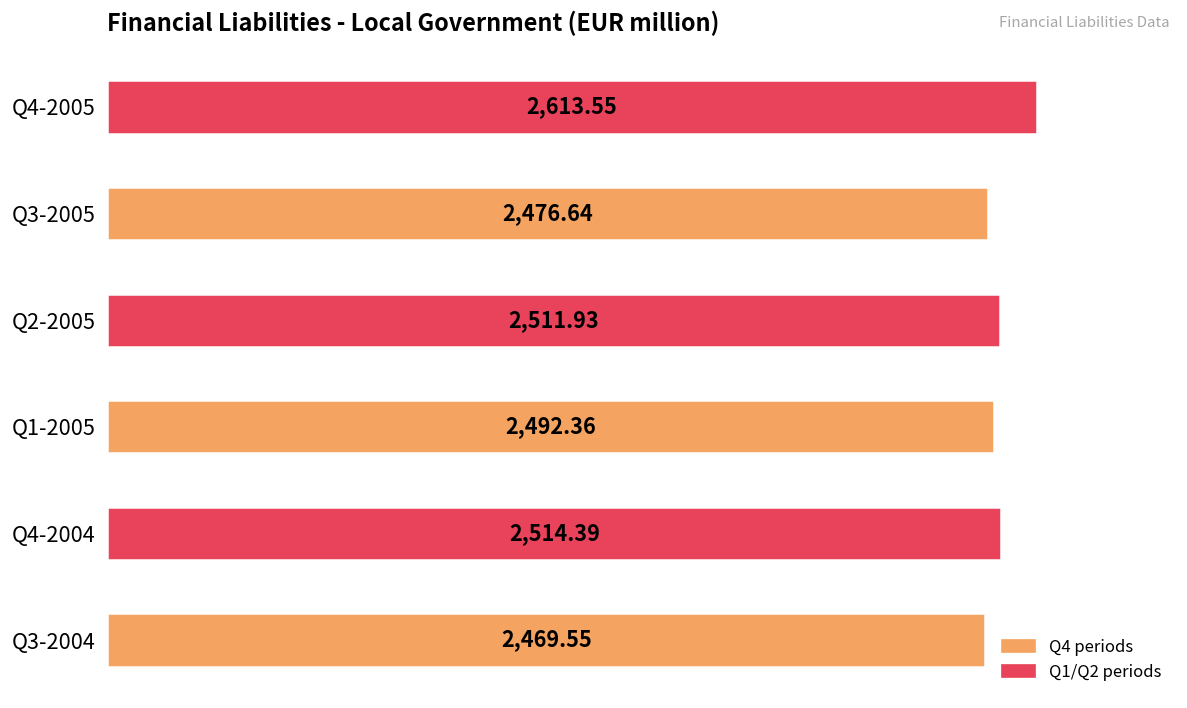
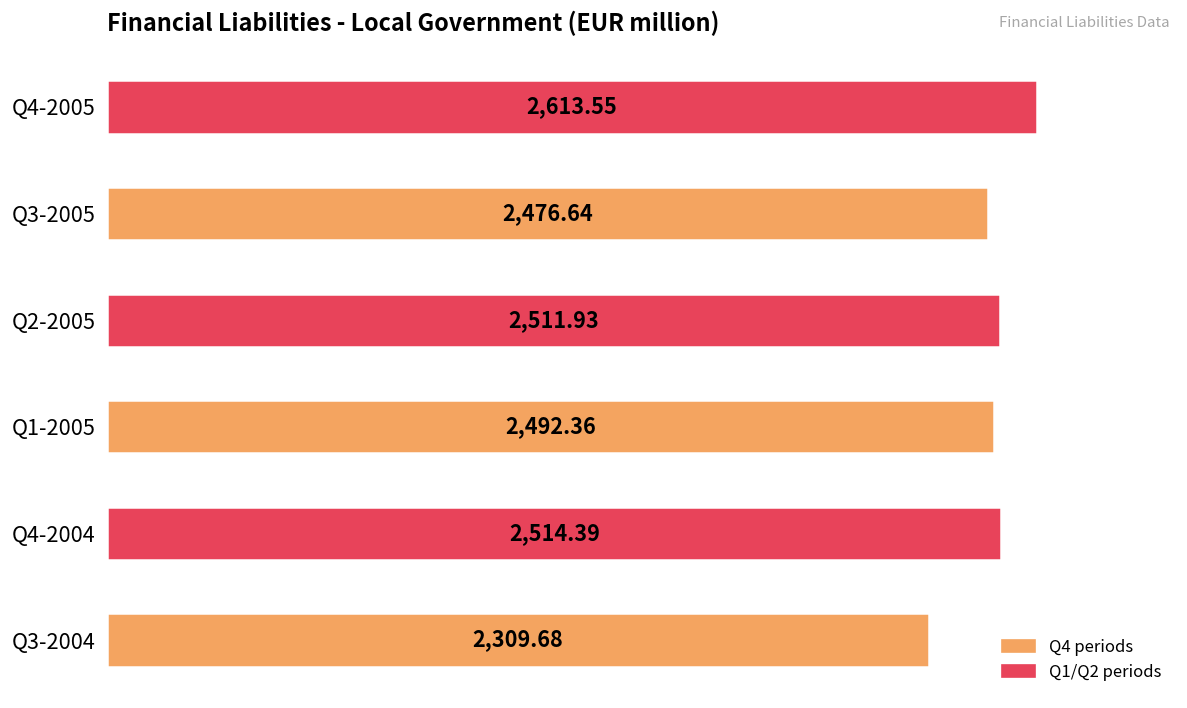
Q3-2004: 2,469.55 -> 2,309.68
